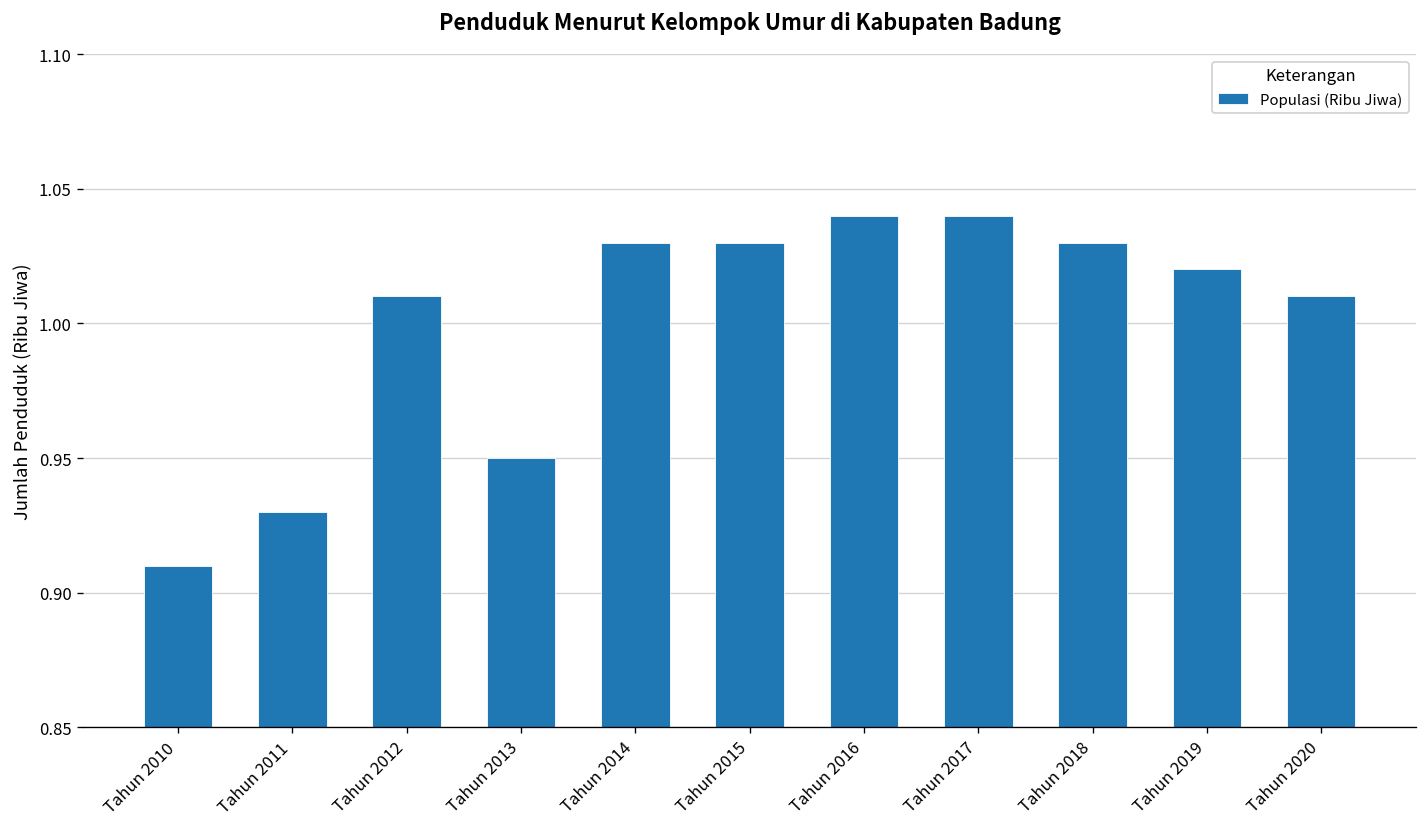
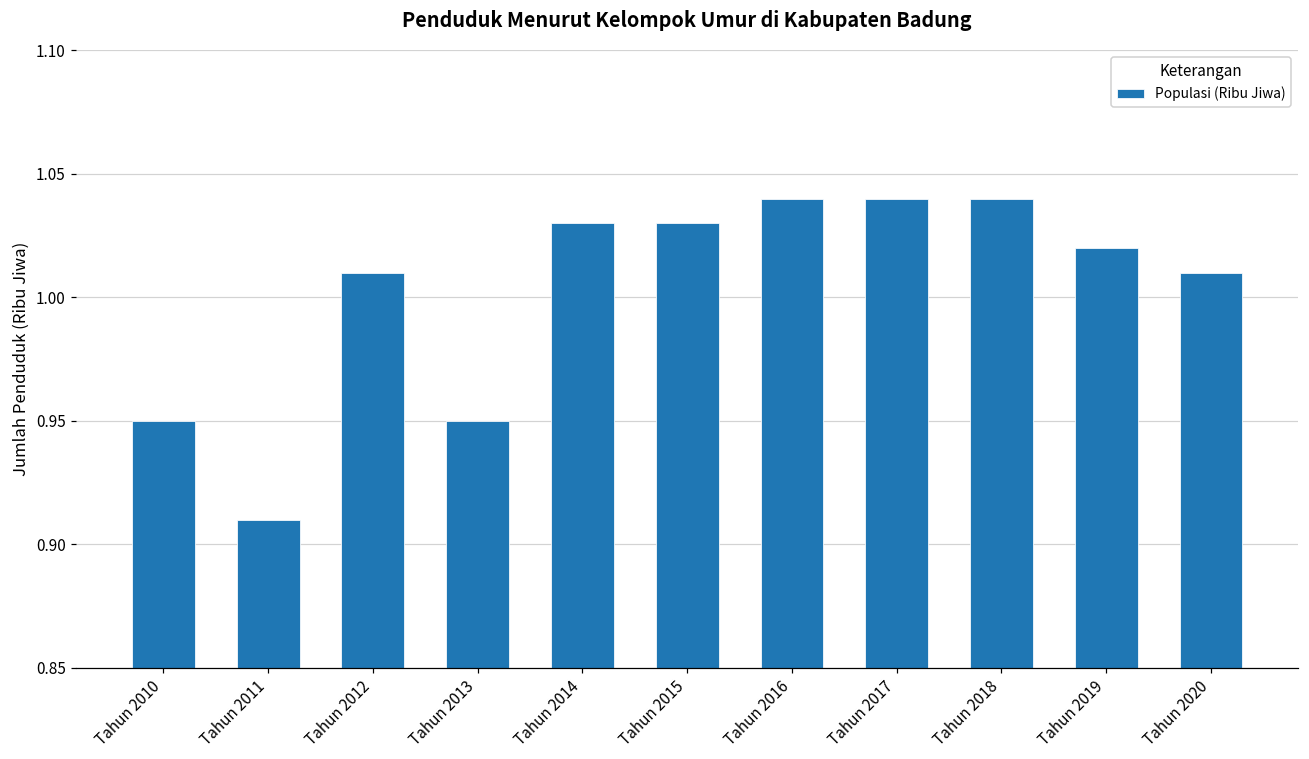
Tahun 2010: 0.91 -> 0.95
Tahun 2011: 0.93 -> 0.91
Tahun 2018: 1.03 -> 1.04
